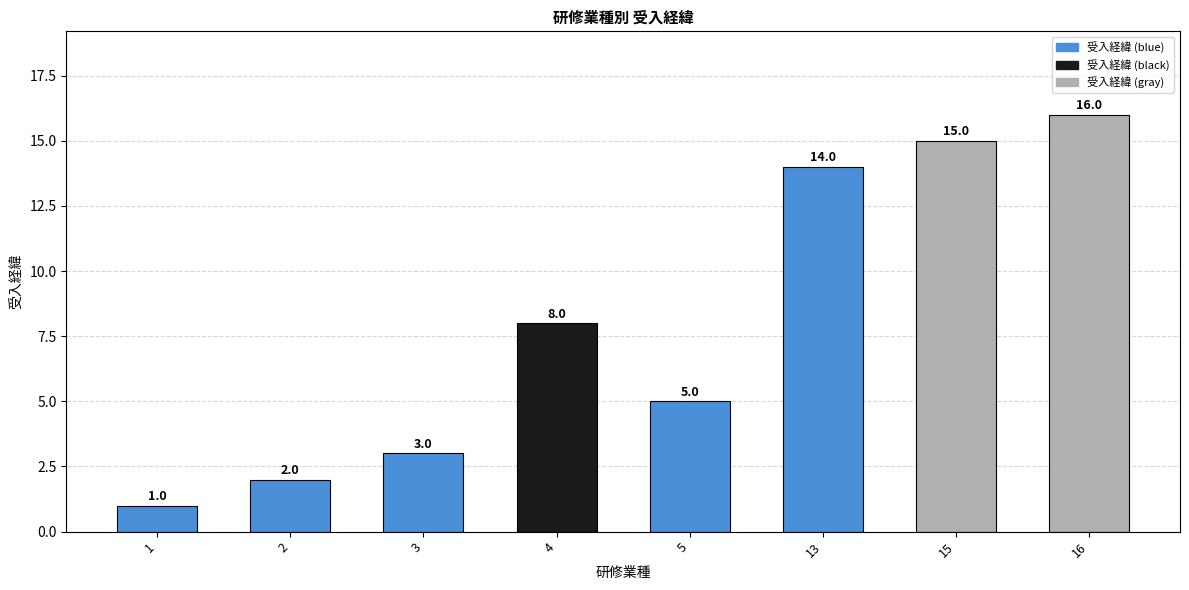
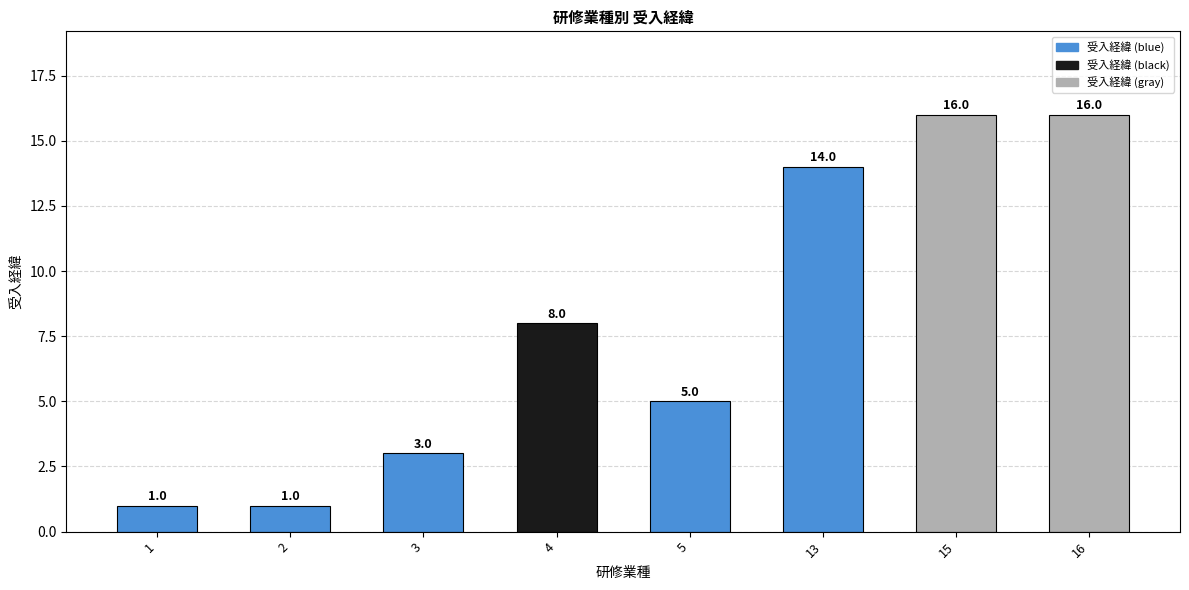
2: 2.0 -> 1.0
15: 15.0 -> 16.0
